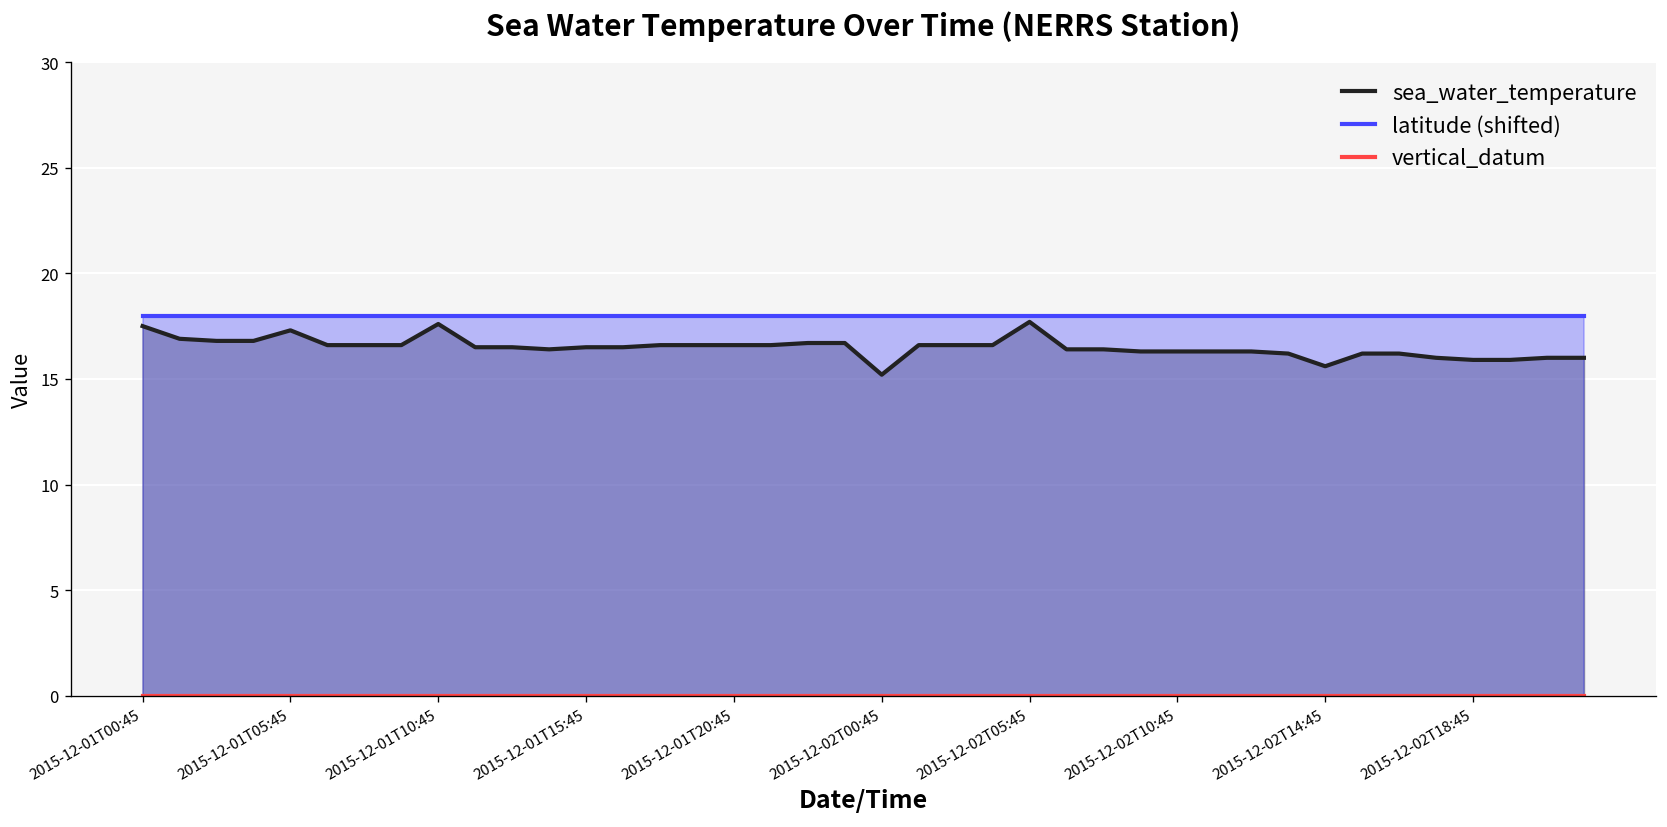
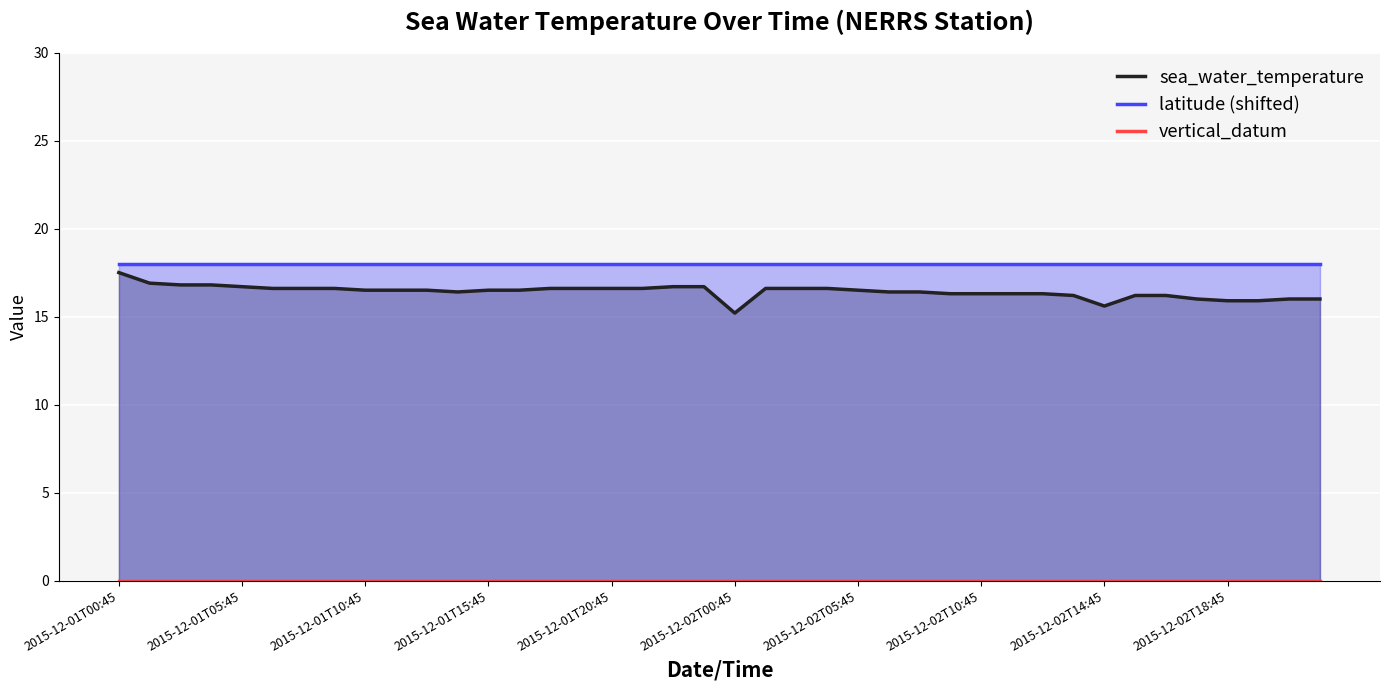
sea_water_temperature, 2015-12-01T05:45: 17.3 -> 16.7
sea_water_temperature, 2015-12-01T10:45: 17.6 -> 16.5
sea_water_temperature, 2015-12-02T05:45: 17.7 -> 16.5
